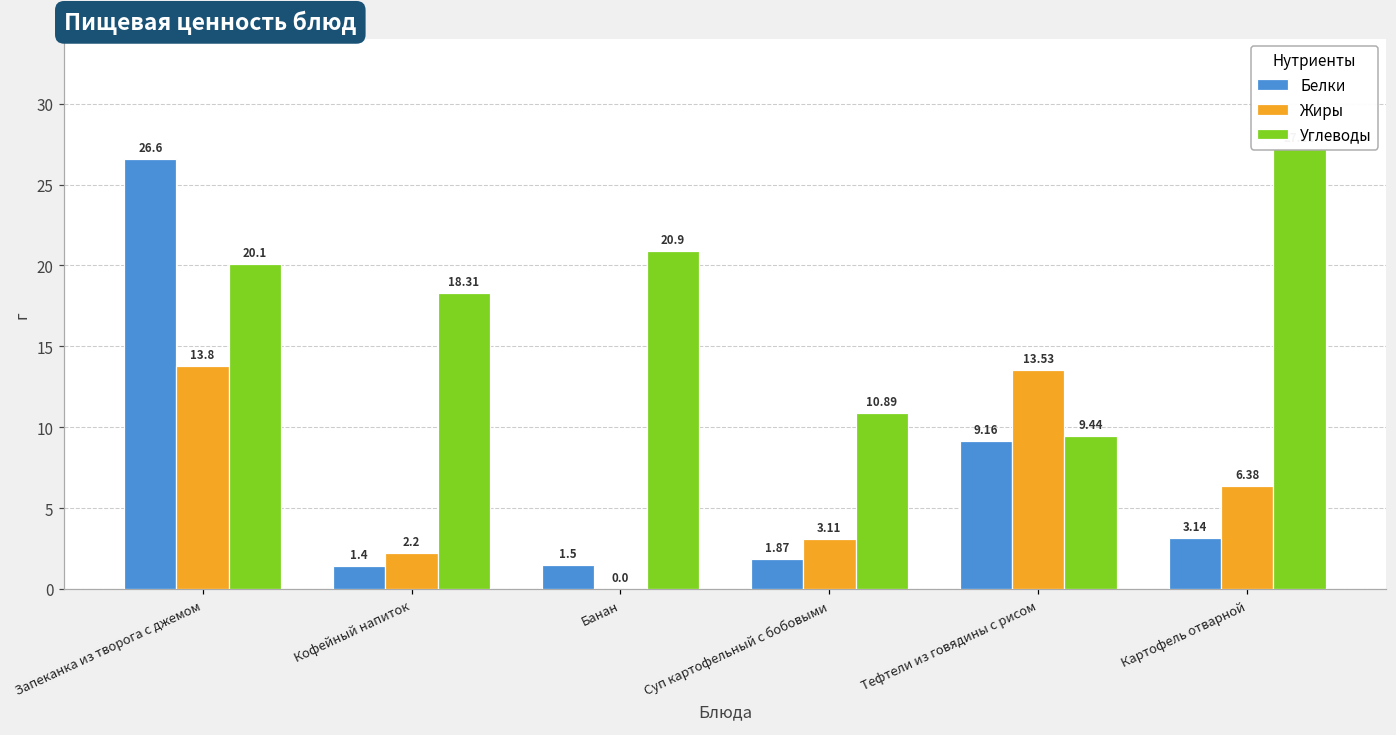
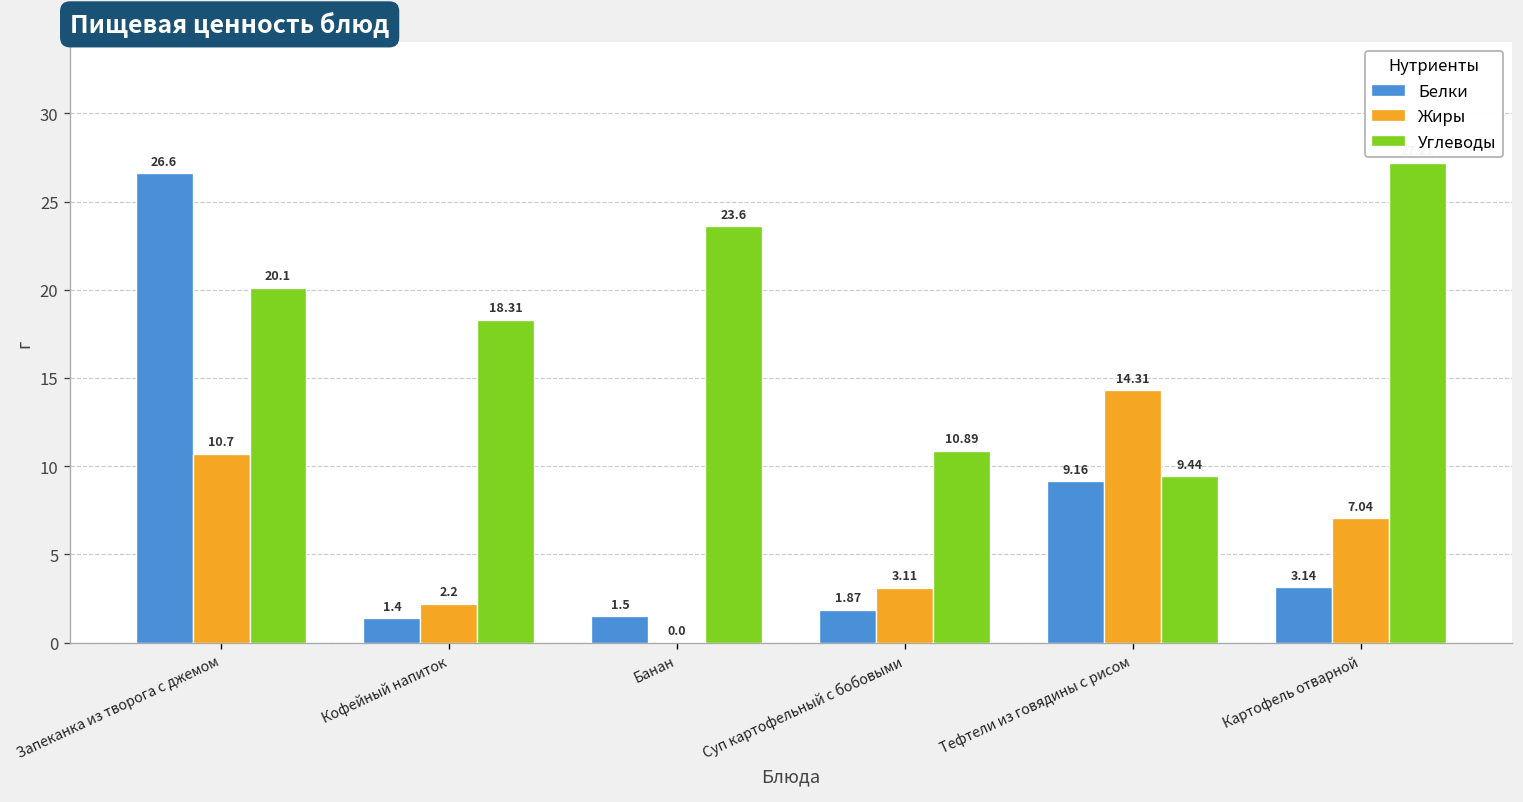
Жиры, Запеканка из творога с джемом: 13.8 -> 10.7
Углеводы, Банан: 20.9 -> 23.6
Жиры, Тефтели из говядины с рисом: 13.53 -> 14.31
Жиры, Картофель отварной: 6.38 -> 7.04
